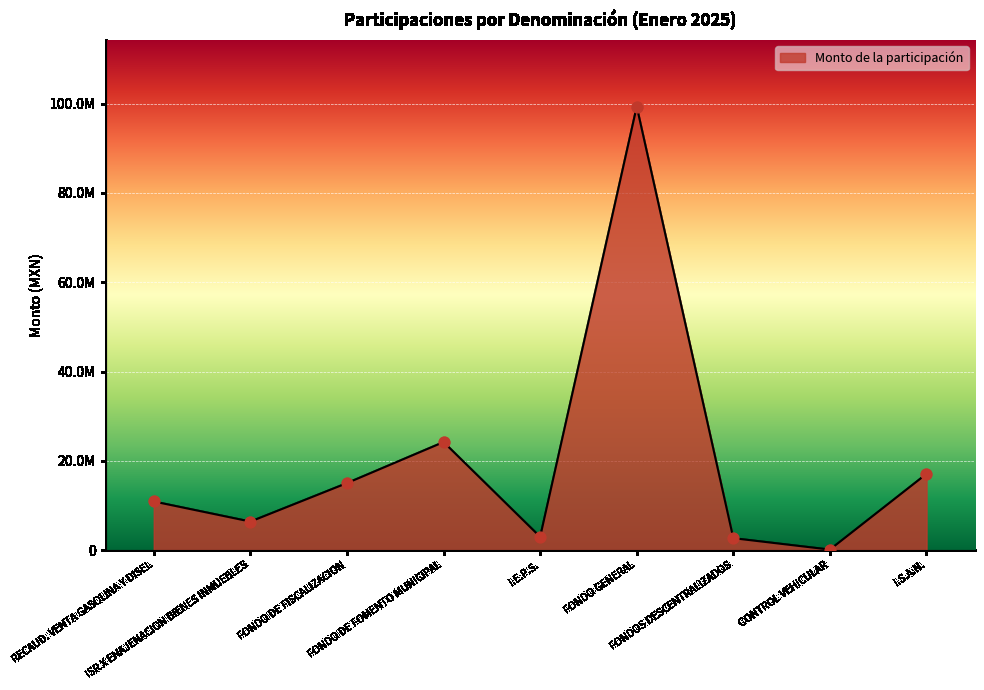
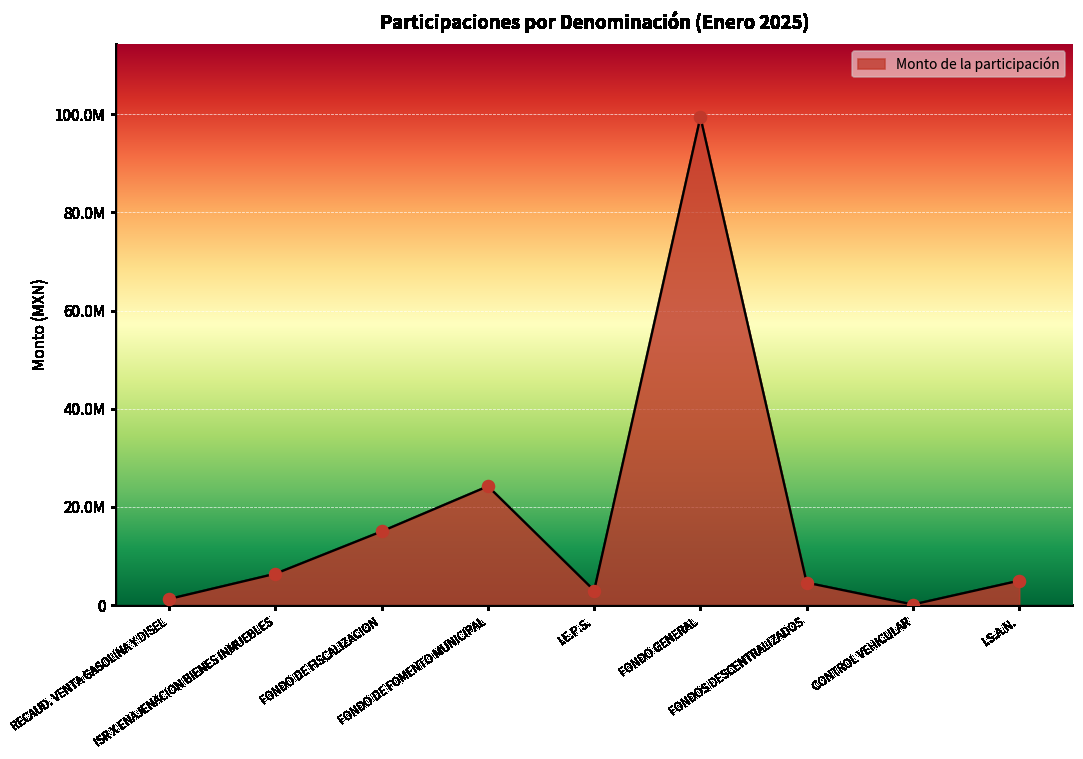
RECAUD. VENTA GASOLINA Y DISEL: 11000000 -> 1000000
FONDOS DESCENTRALIZADOS: 3000000 -> 5000000
I.S.A.N.: 17000000 -> 5000000
